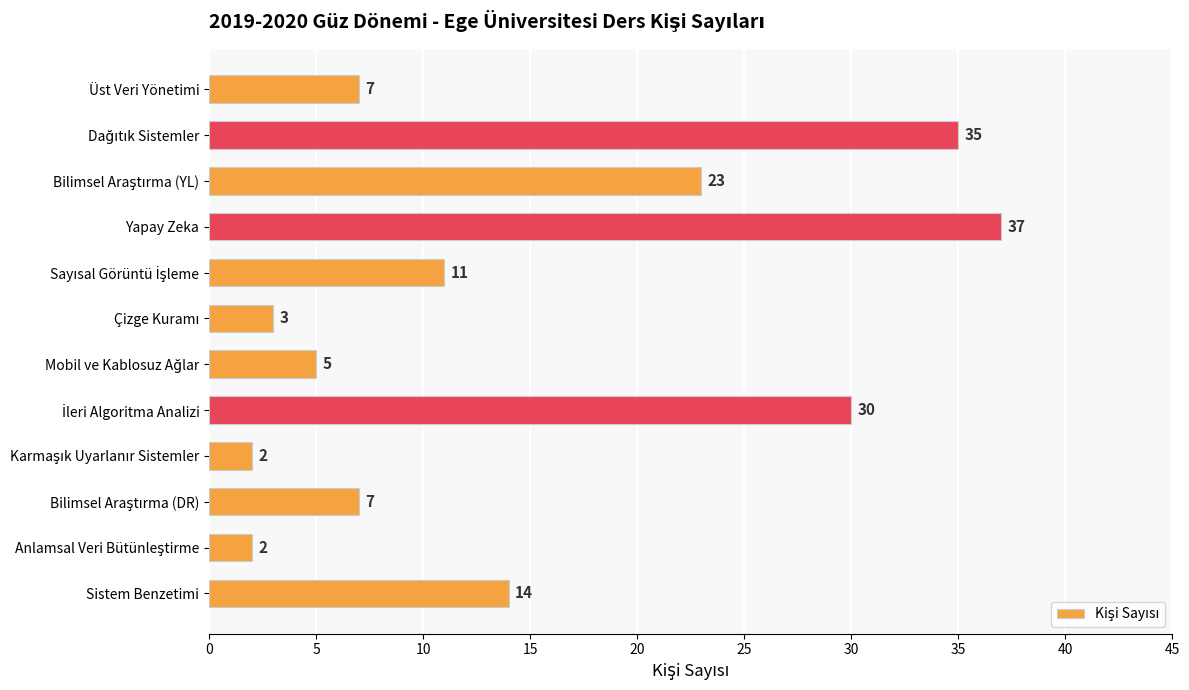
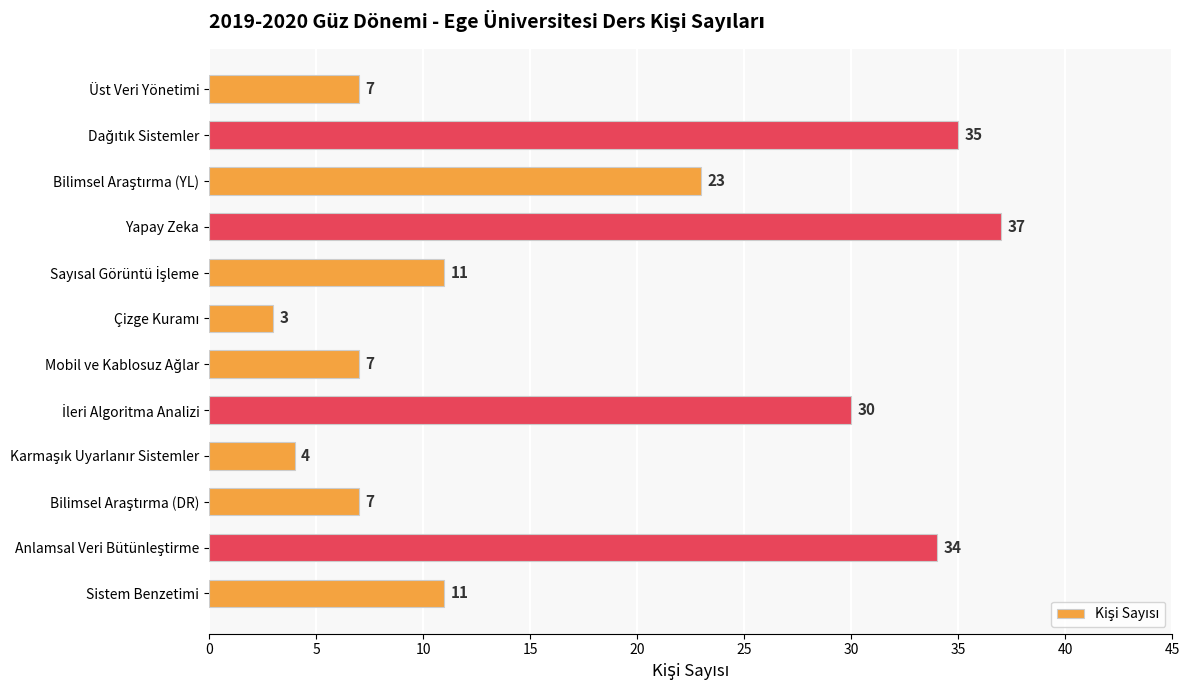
Mobil ve Kablosuz Ağlar: 5 -> 7
Karmaşık Uyarlanır Sistemler: 2 -> 4
Anlamsal Veri Bütünleştirme: 2 -> 34
Sistem Benzetimi: 14 -> 11
